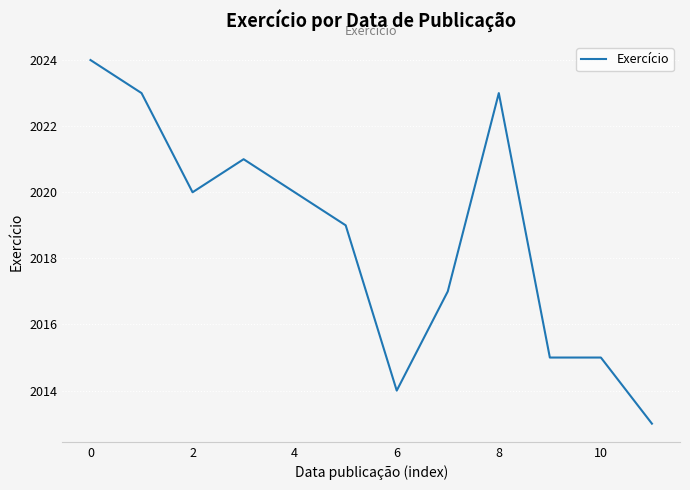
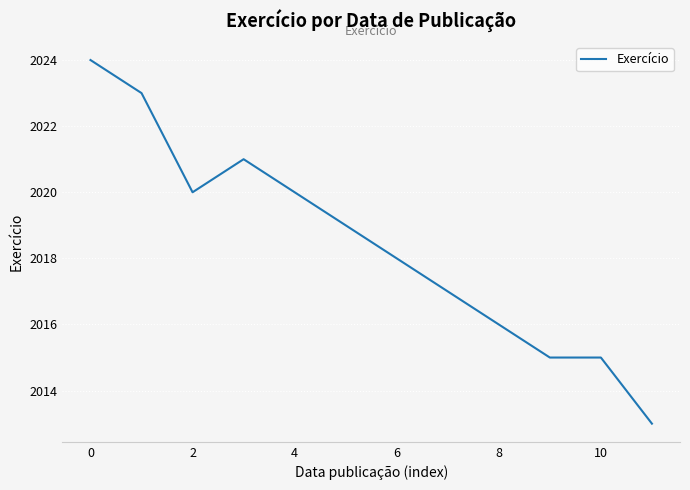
6: 2014 -> 2018
8: 2023 -> 2016
